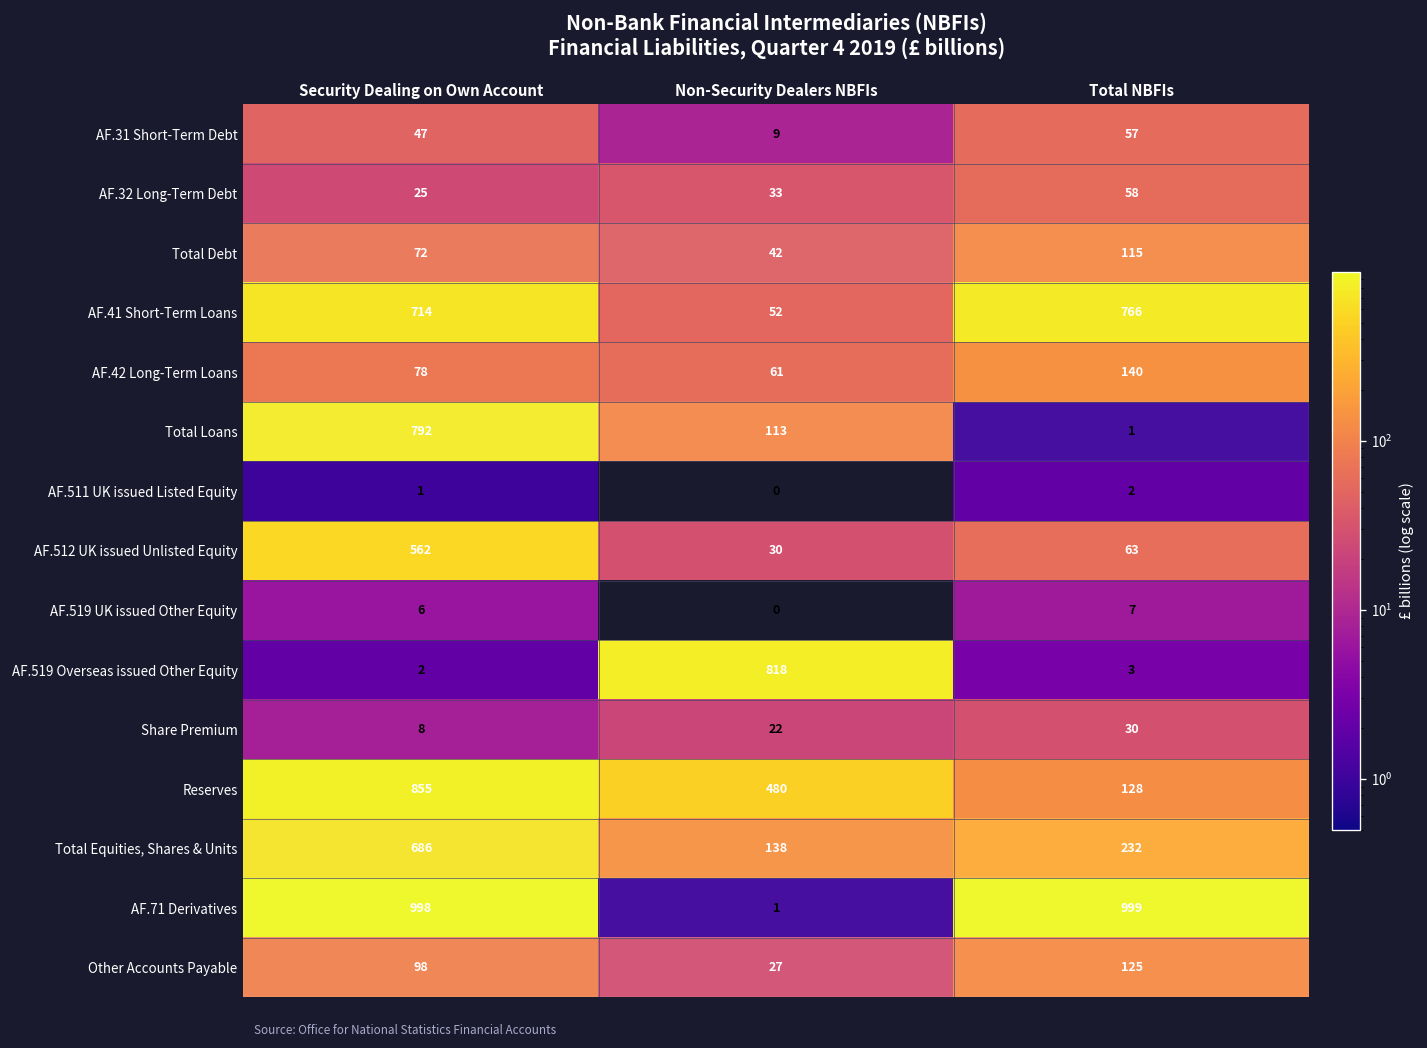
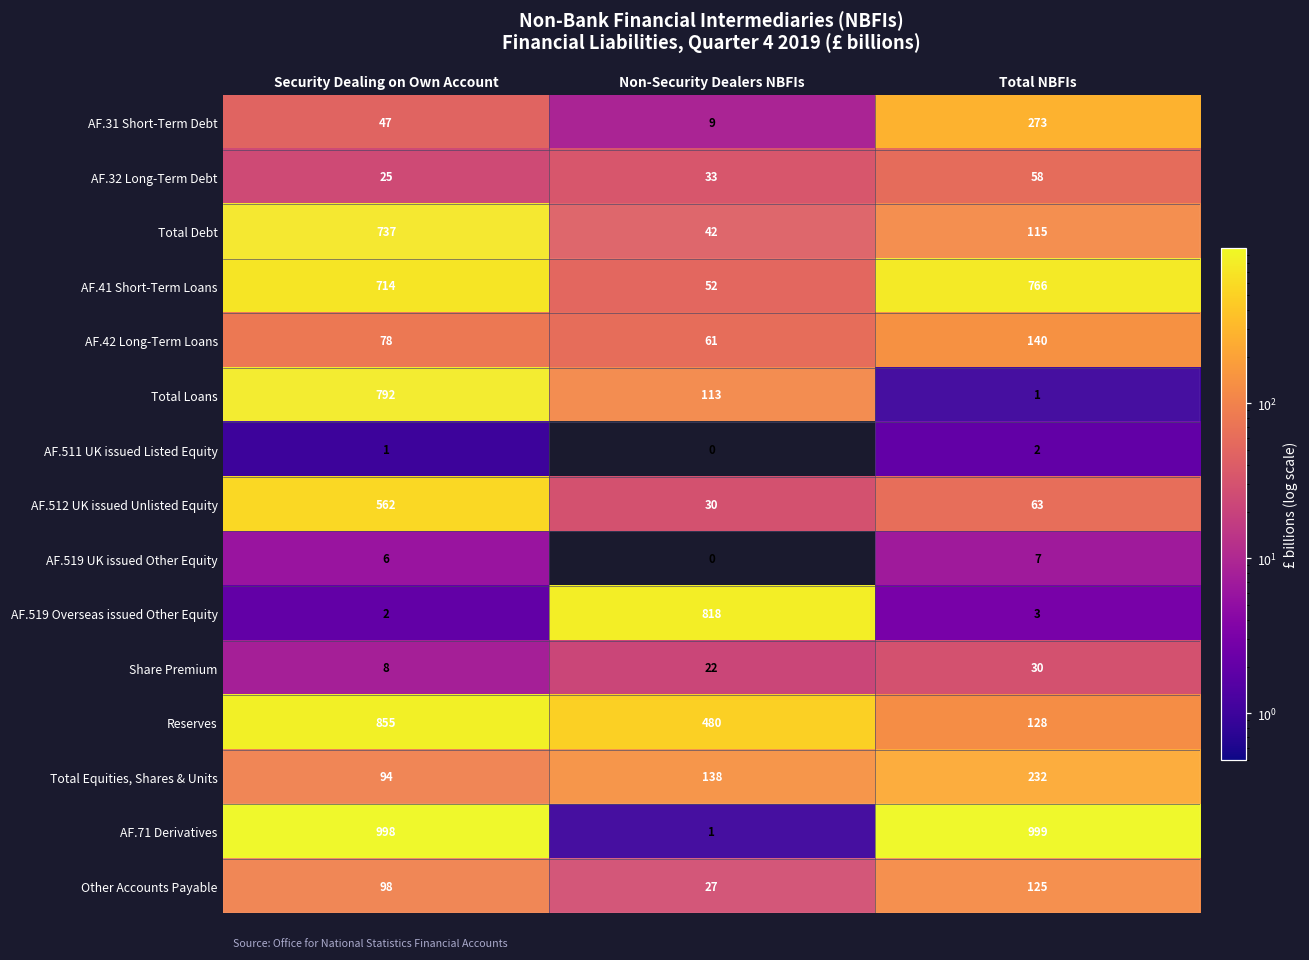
AF.31 Short-Term Debt, Total NBFIs: 57 -> 273
Total Debt, Security Dealing on Own Account: 72 -> 737
Total Equities, Shares & Units, Security Dealing on Own Account: 686 -> 94
